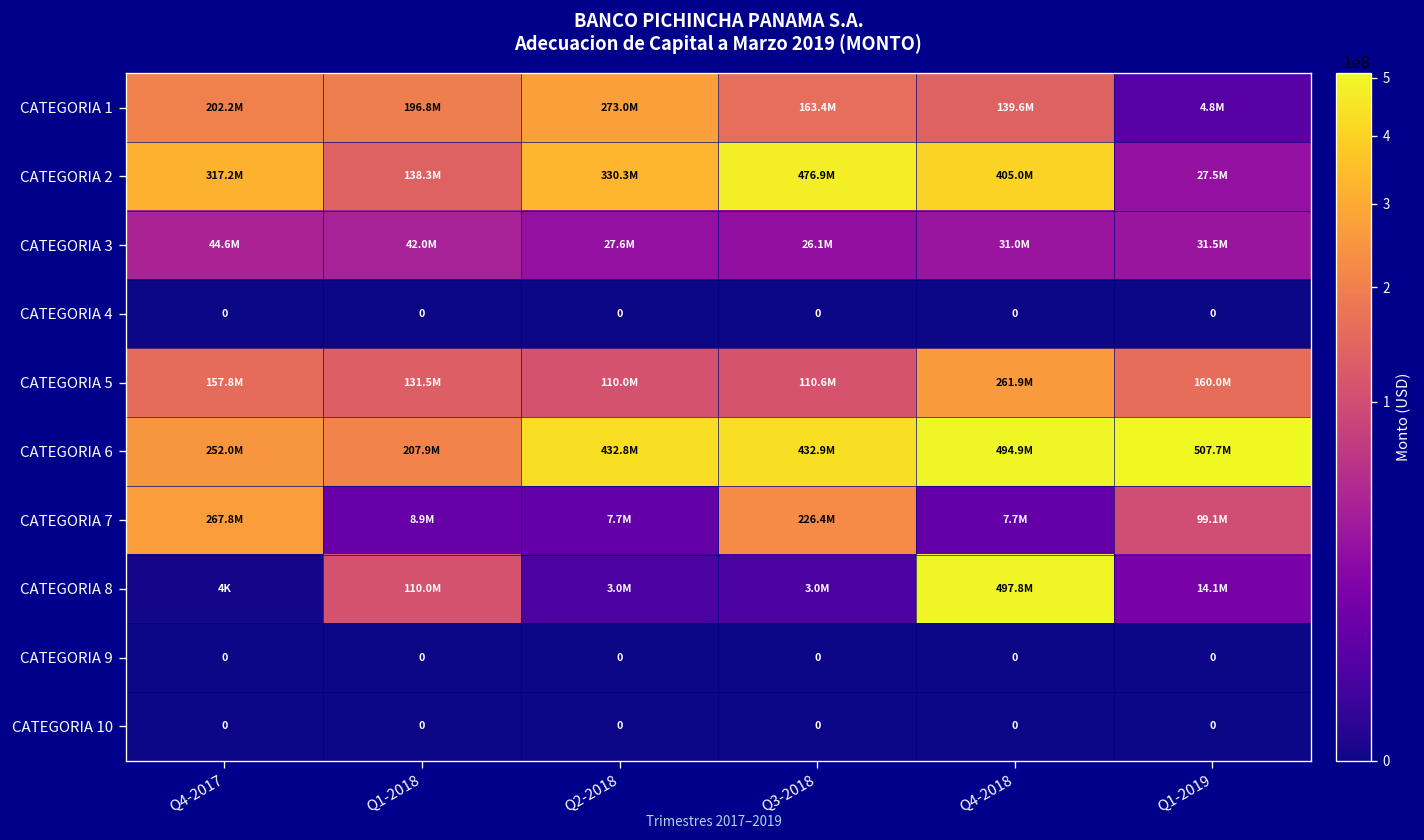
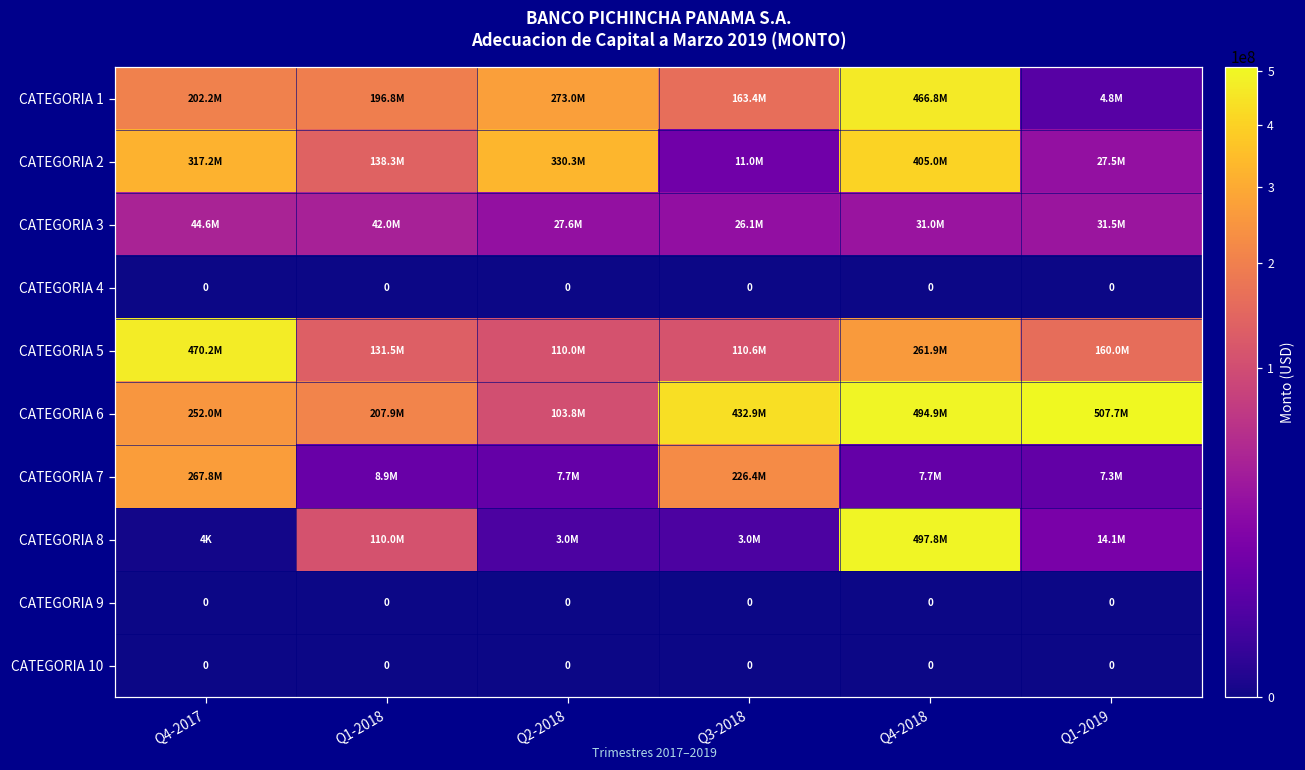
CATEGORIA 1, Q4-2018: 139.6M -> 466.8M
CATEGORIA 2, Q3-2018: 476.9M -> 11.0M
CATEGORIA 5, Q4-2017: 157.8M -> 470.2M
CATEGORIA 6, Q2-2018: 432.8M -> 103.8M
CATEGORIA 7, Q1-2019: 99.1M -> 7.3M
